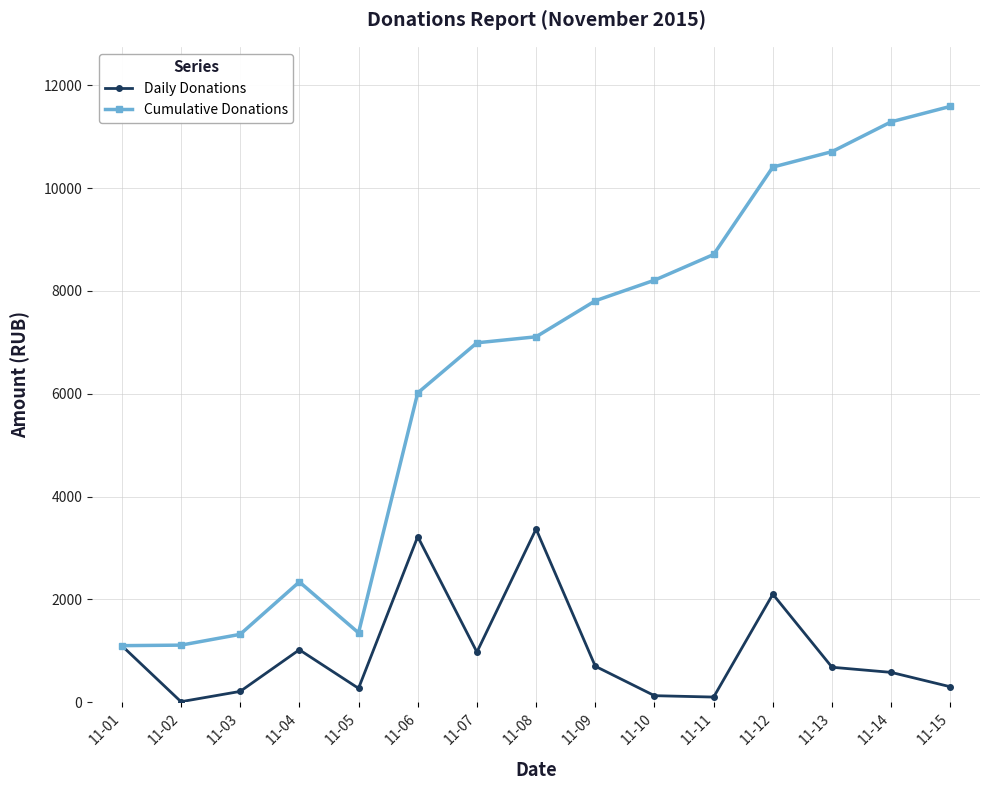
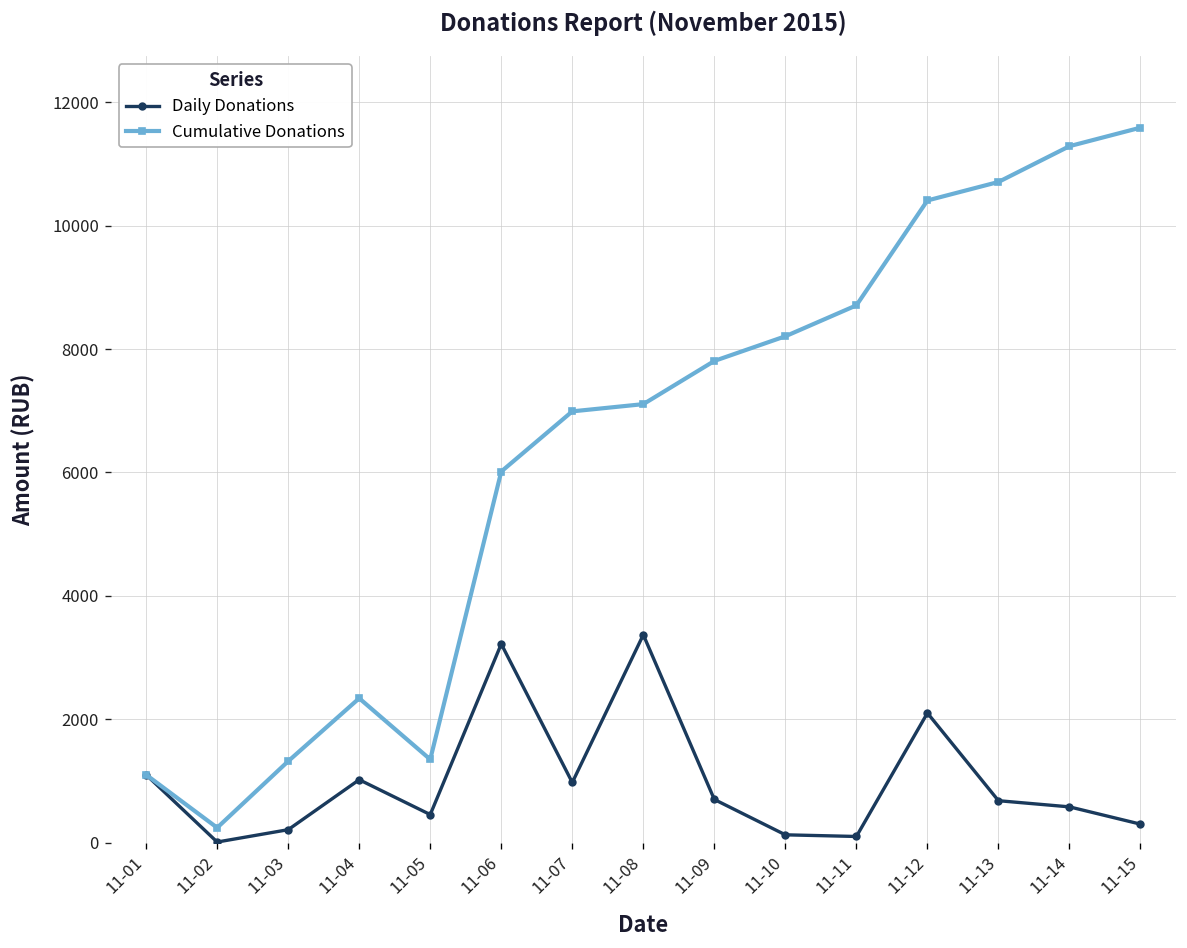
Cumulative Donations, 11-02: 1100 -> 200
Daily Donations, 11-05: 300 -> 500
